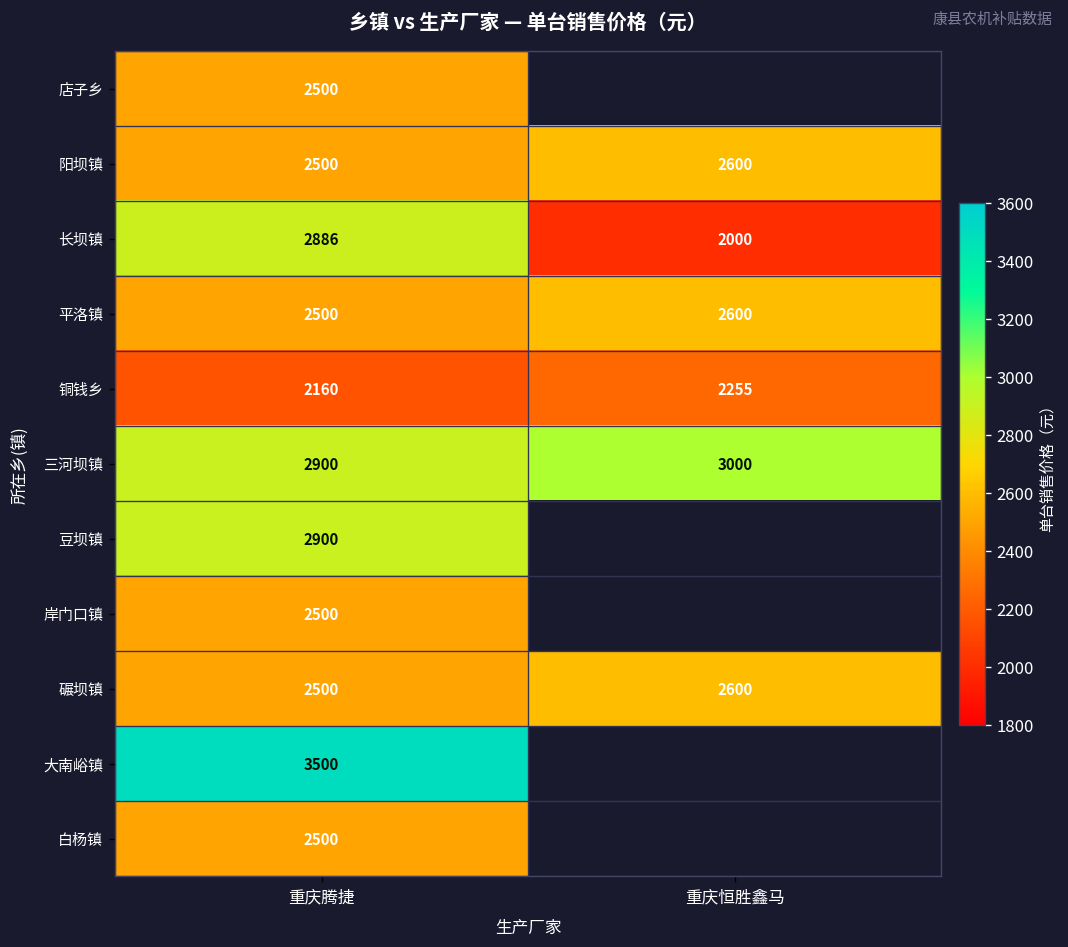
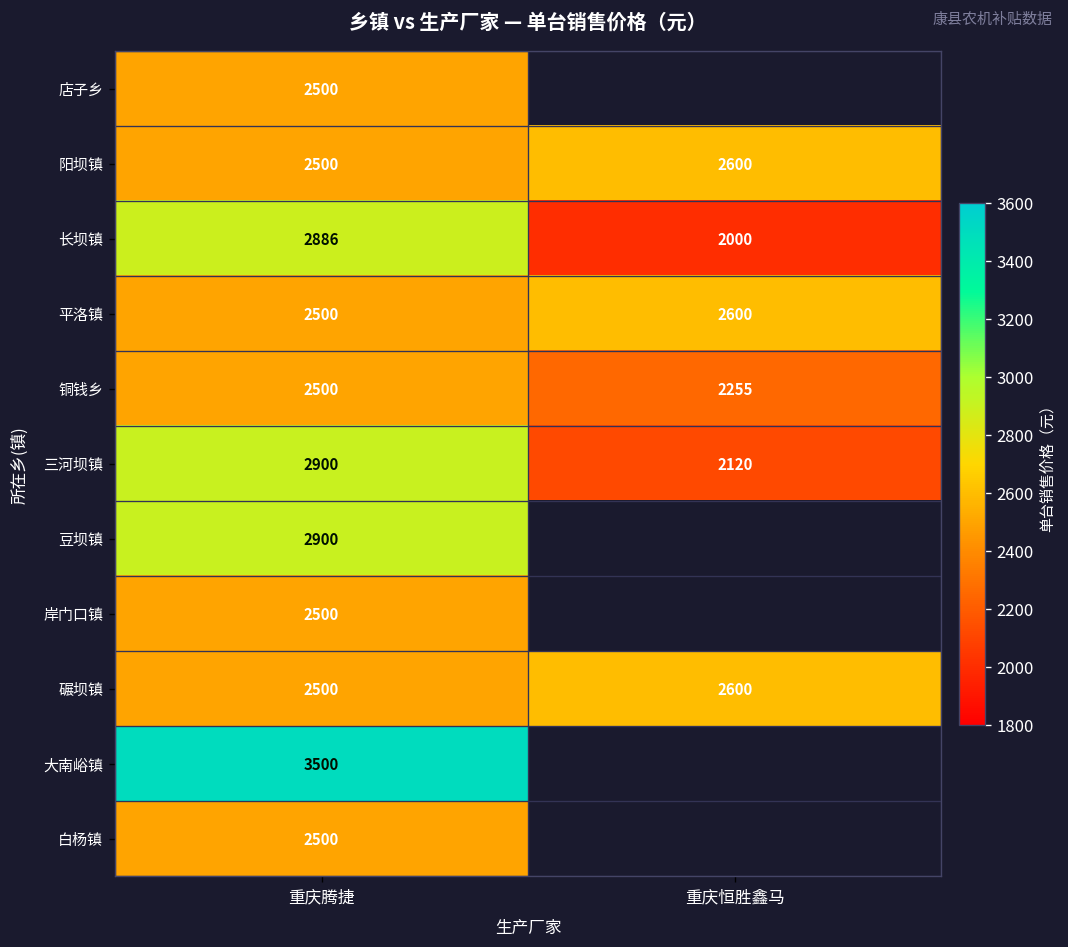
铜钱乡, 重庆腾捷: 2160 -> 2500
三河坝镇, 重庆恒胜鑫马: 3000 -> 2120
